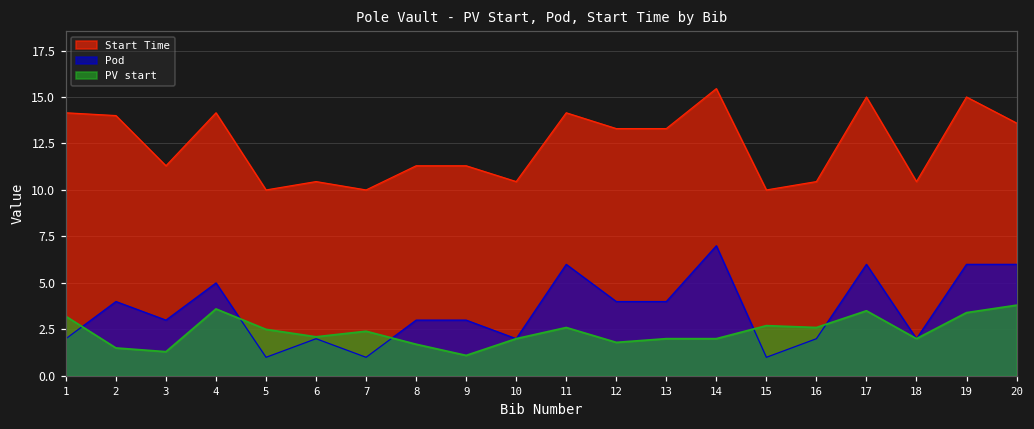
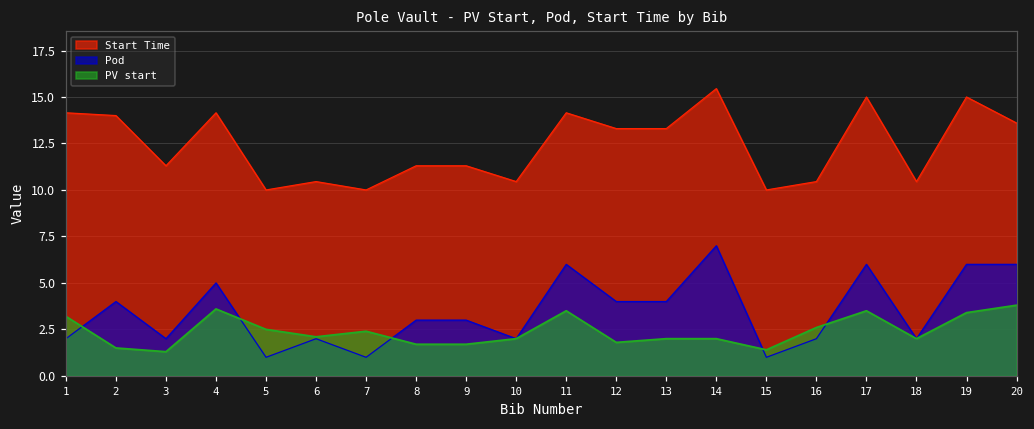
Pod, 3: 3 -> 2
PV start, 9: 1.1 -> 1.7
PV start, 11: 2.6 -> 3.5
PV start, 15: 2.7 -> 1.4
